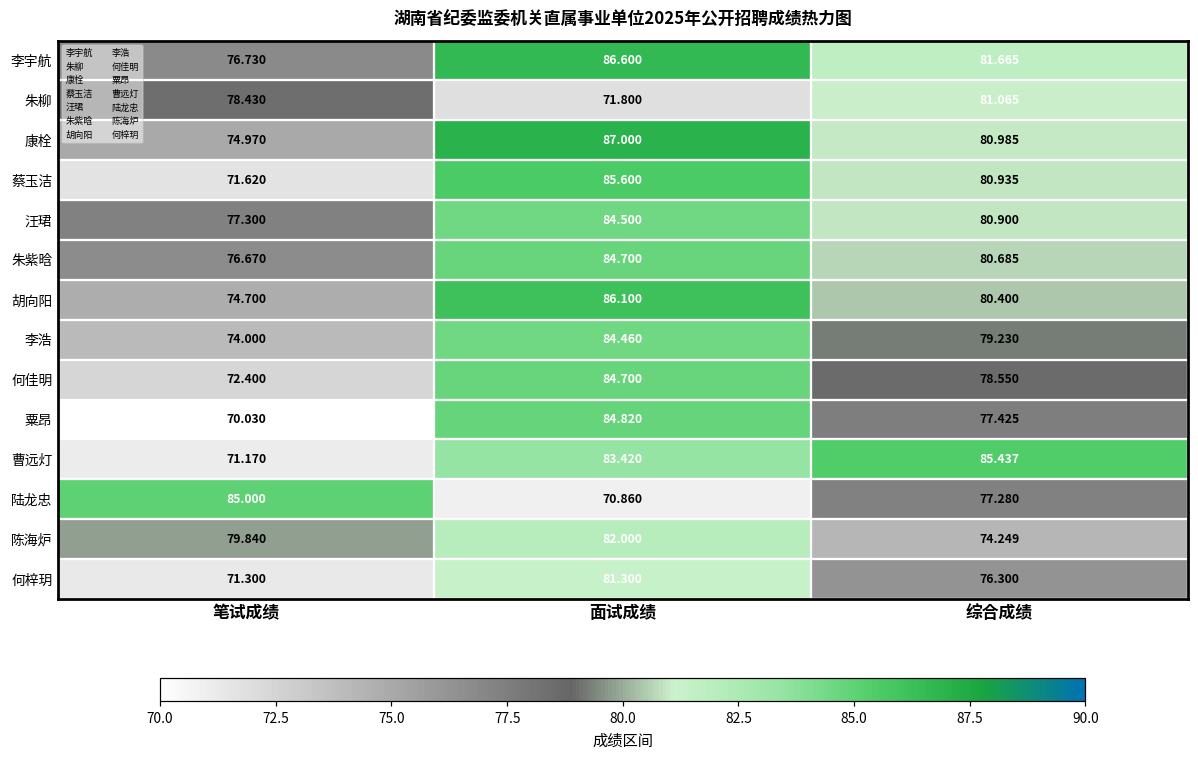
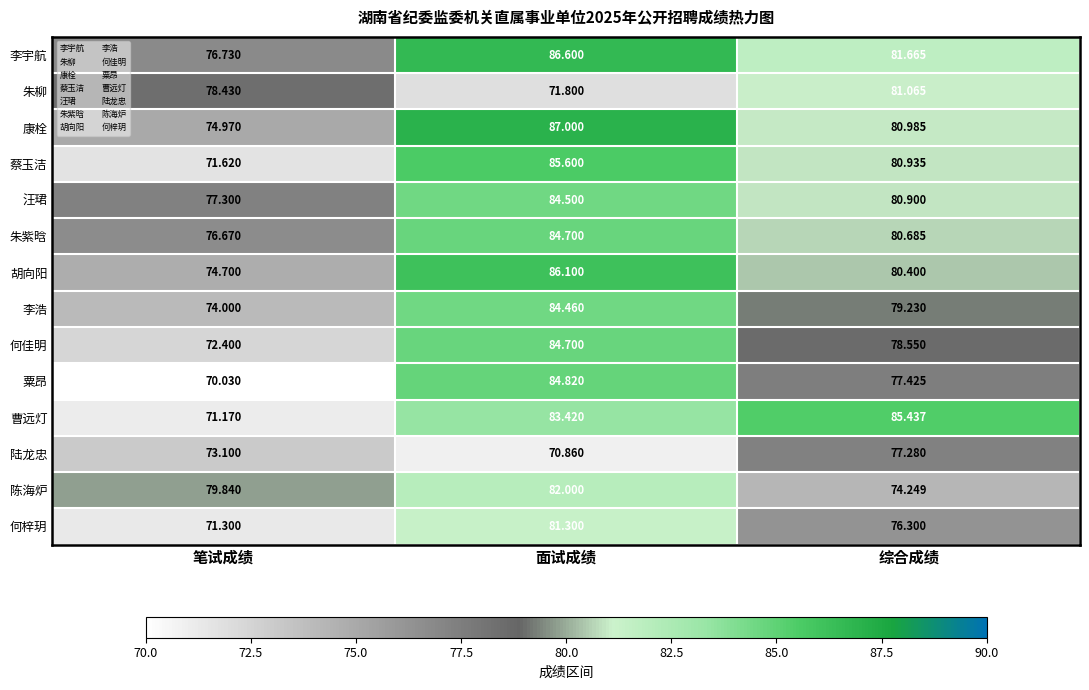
陆龙忠, 笔试成绩: 85.000 -> 73.100
